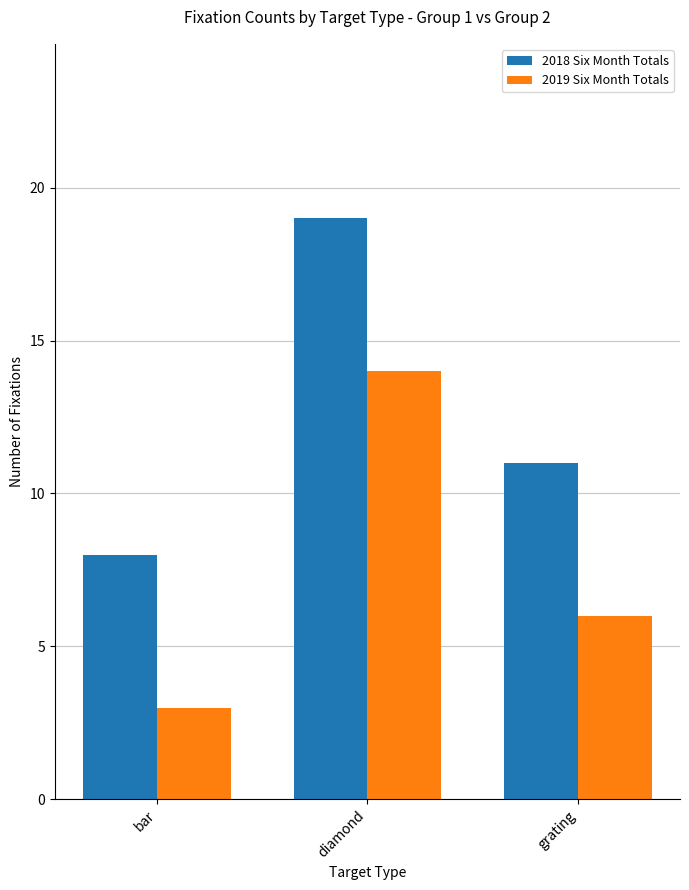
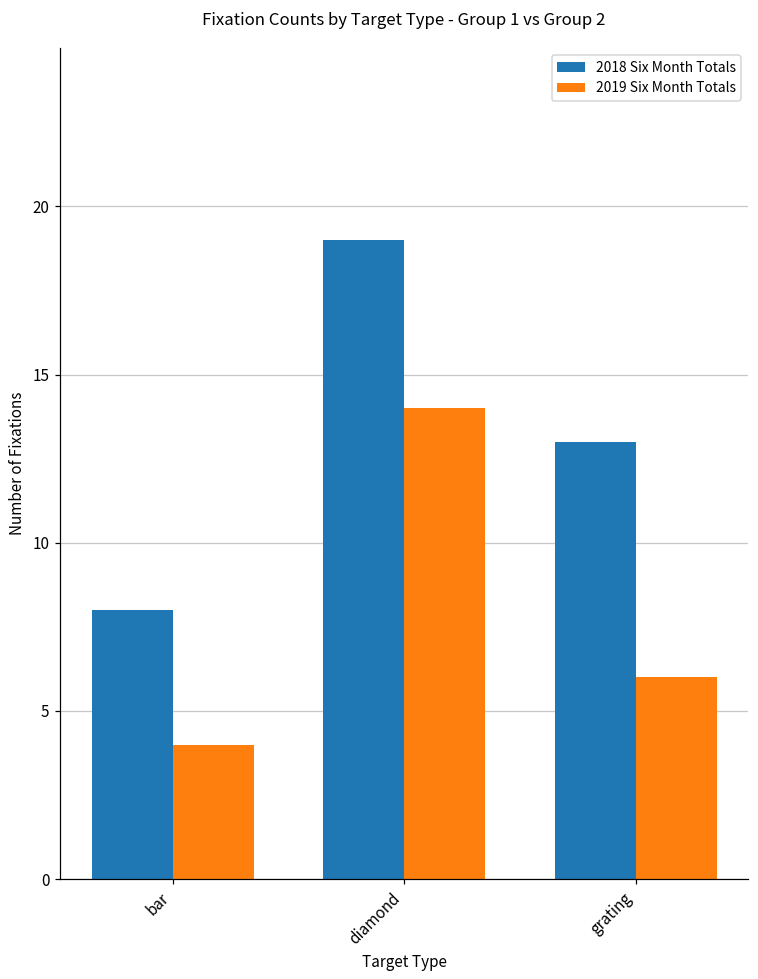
2019 Six Month Totals, bar: 3 -> 4
2018 Six Month Totals, grating: 11 -> 13
